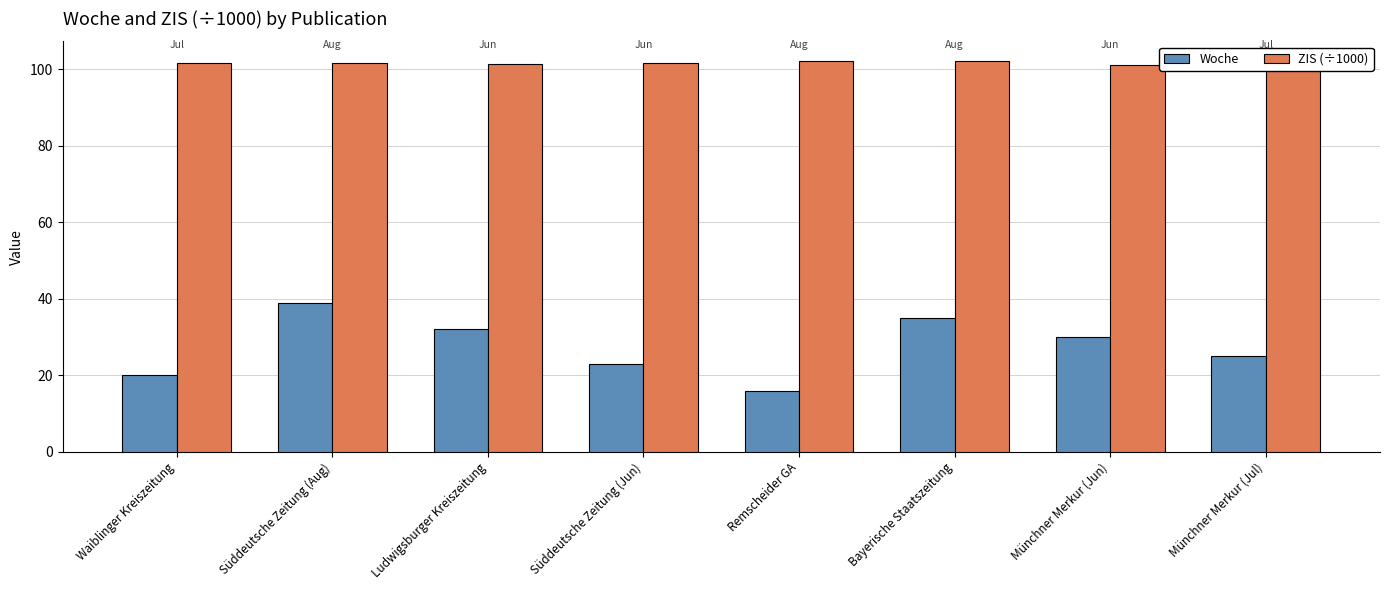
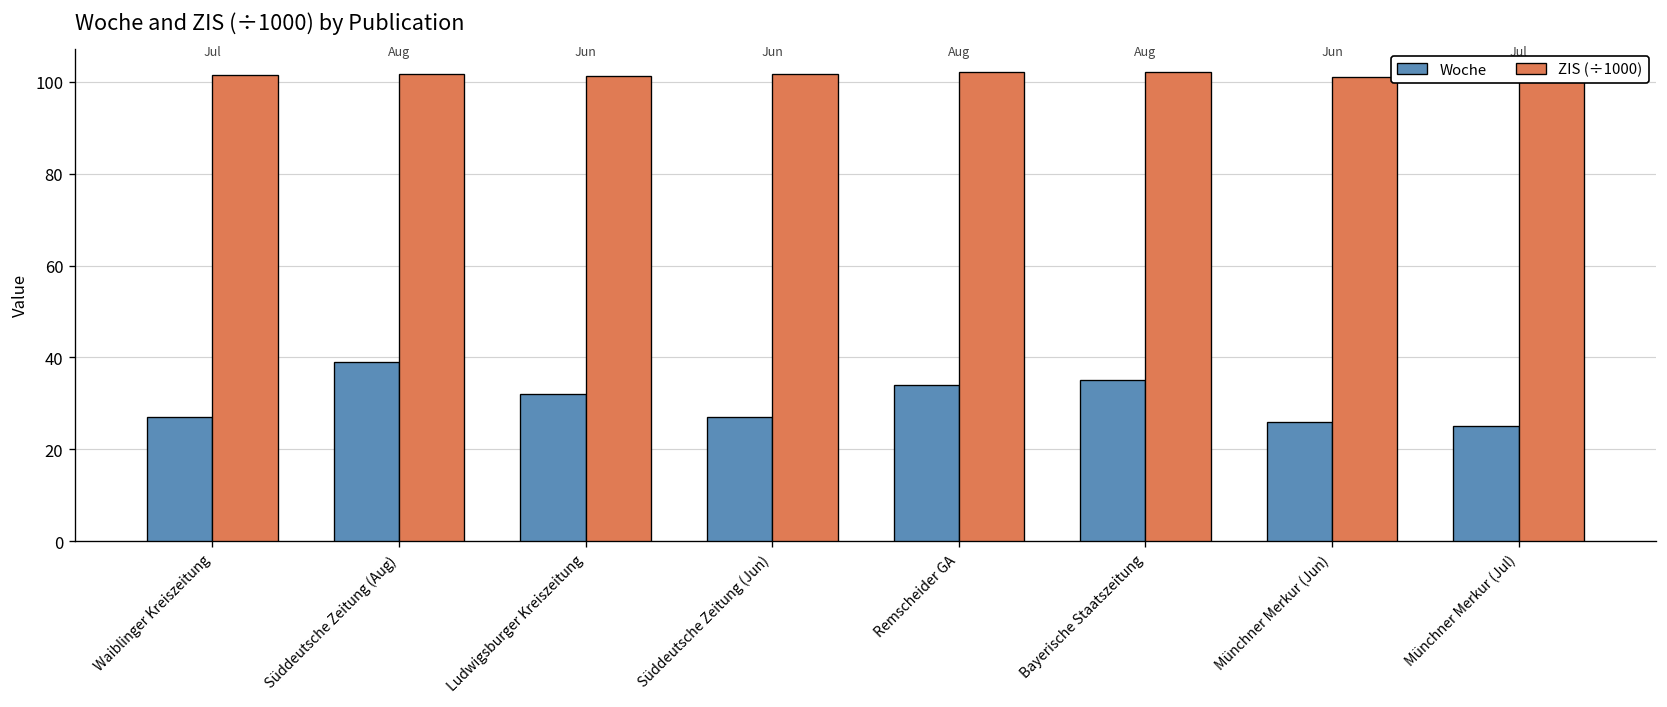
Woche, Waiblinger Kreiszeitung: 20 -> 27
Woche, Süddeutsche Zeitung (Jun): 23 -> 27
Woche, Remscheider GA: 16 -> 34
Woche, Münchner Merkur (Jun): 30 -> 26
